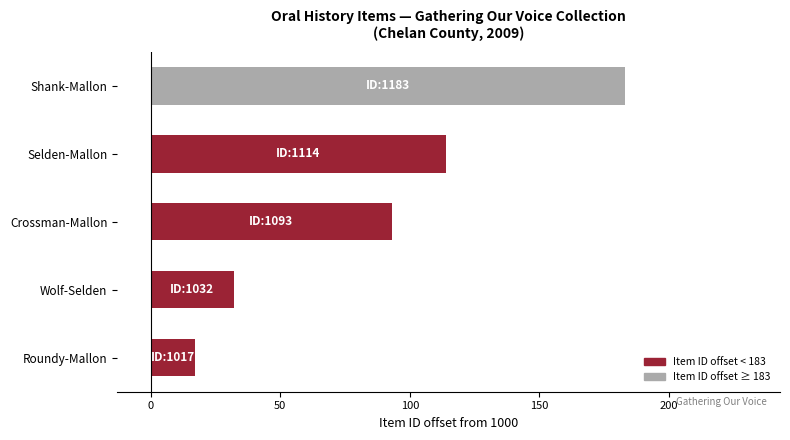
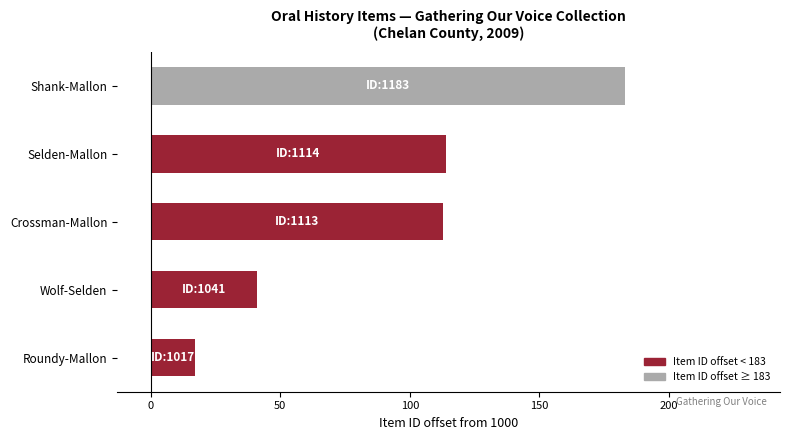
Crossman-Mallon: 1093 -> 1113
Wolf-Selden: 1032 -> 1041
